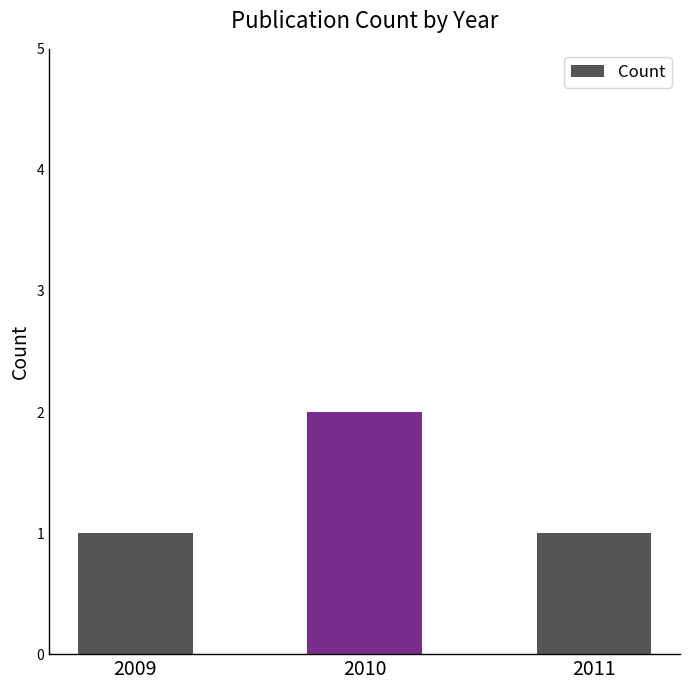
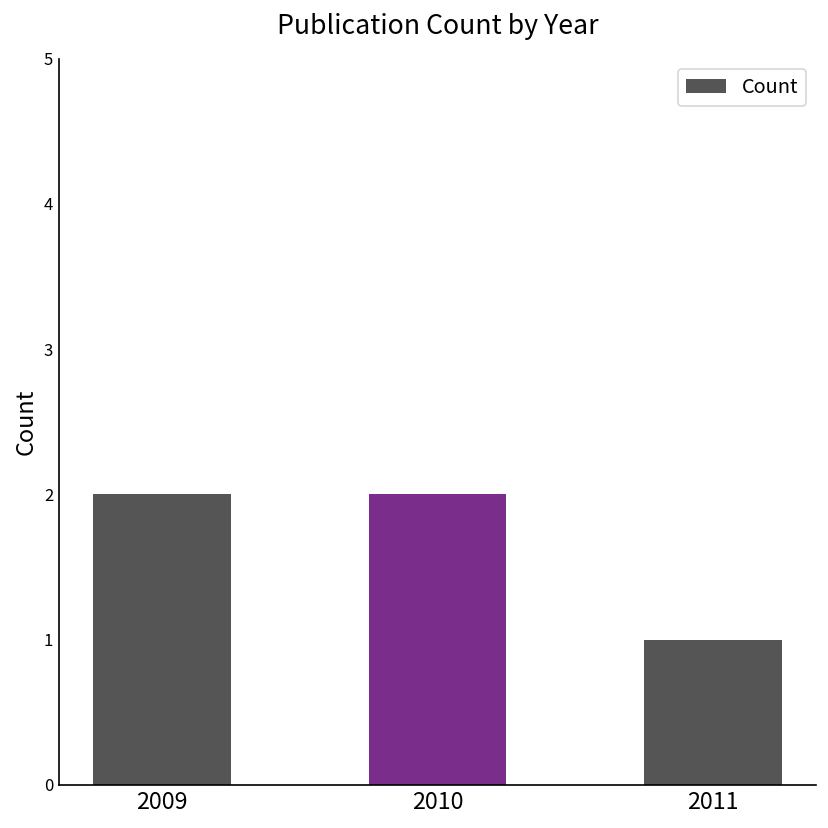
2009: 1 -> 2
